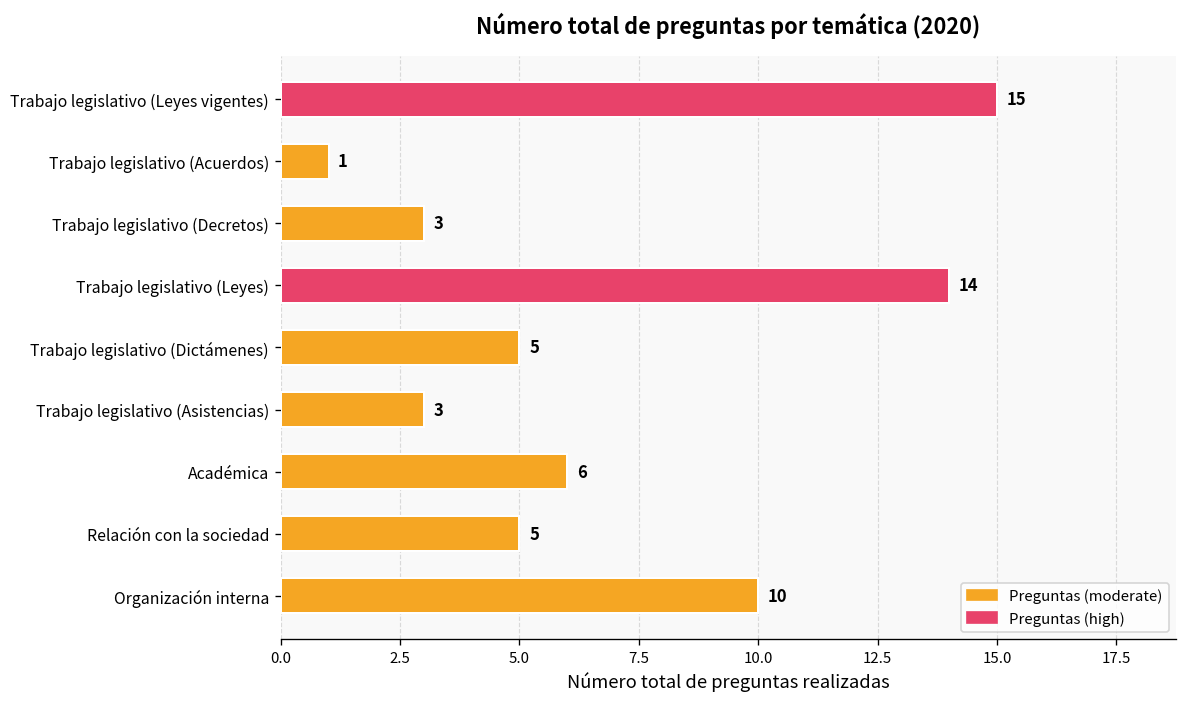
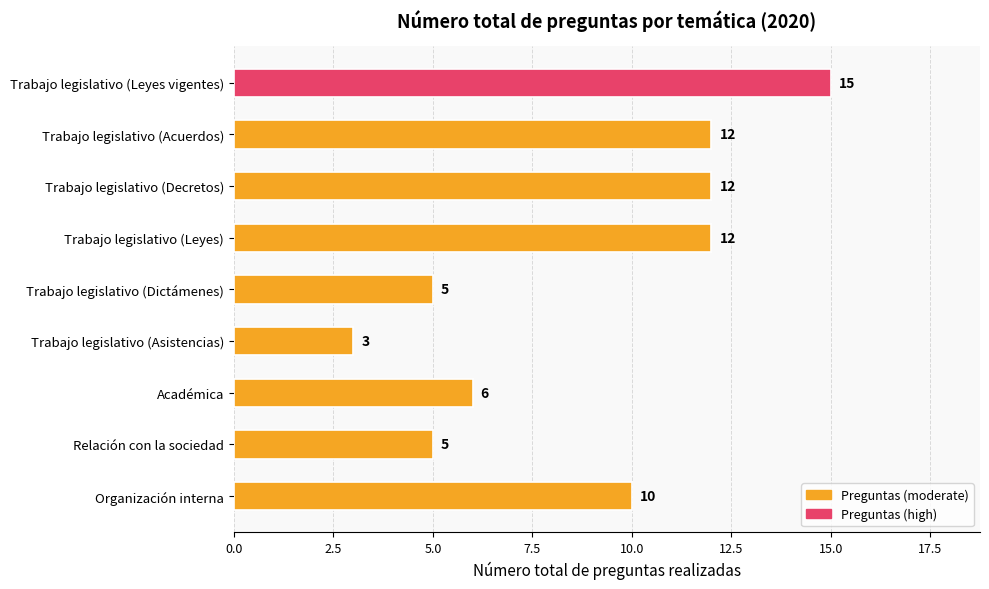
Trabajo legislativo (Acuerdos): 1 -> 12
Trabajo legislativo (Decretos): 3 -> 12
Trabajo legislativo (Leyes): 14 -> 12
